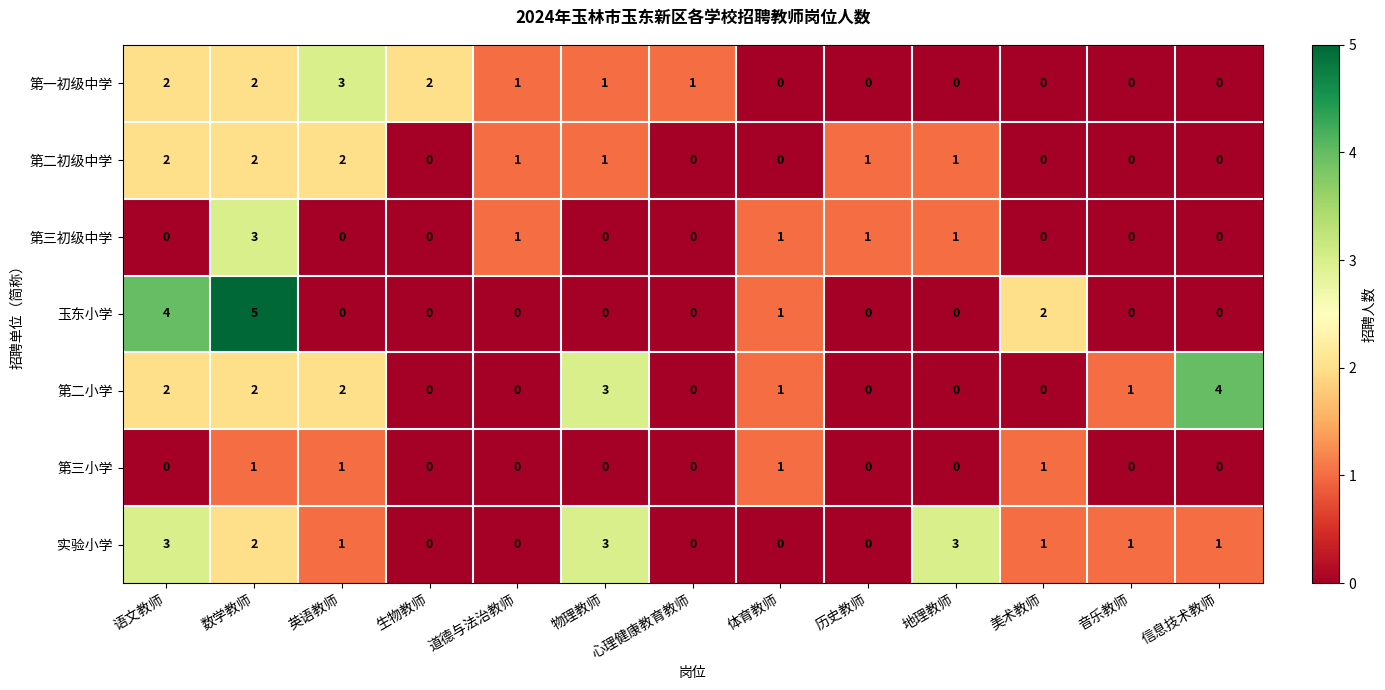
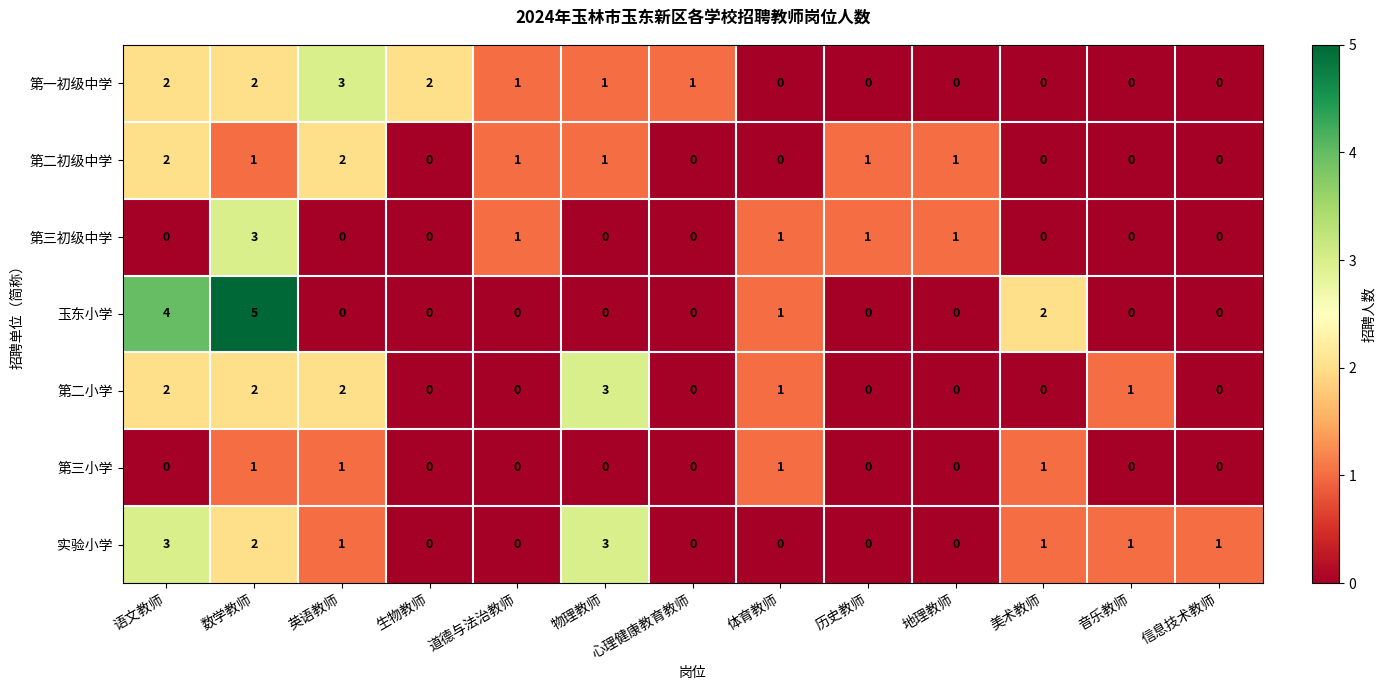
第二初级中学, 数学教师: 2 -> 1
第二小学, 信息技术教师: 4 -> 0
实验小学, 地理教师: 3 -> 0
